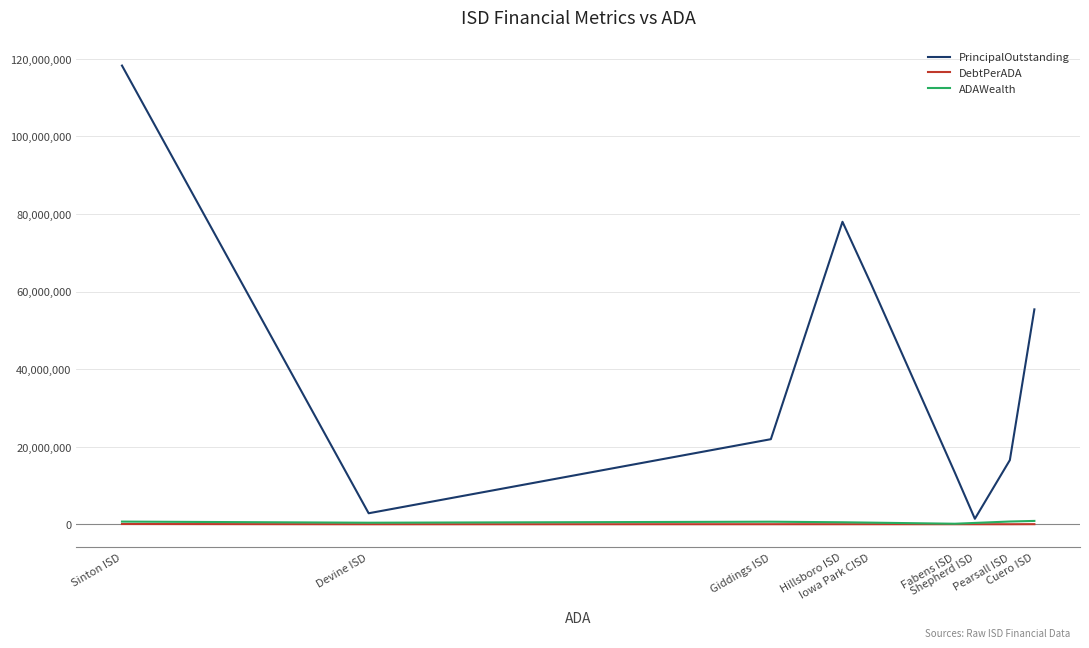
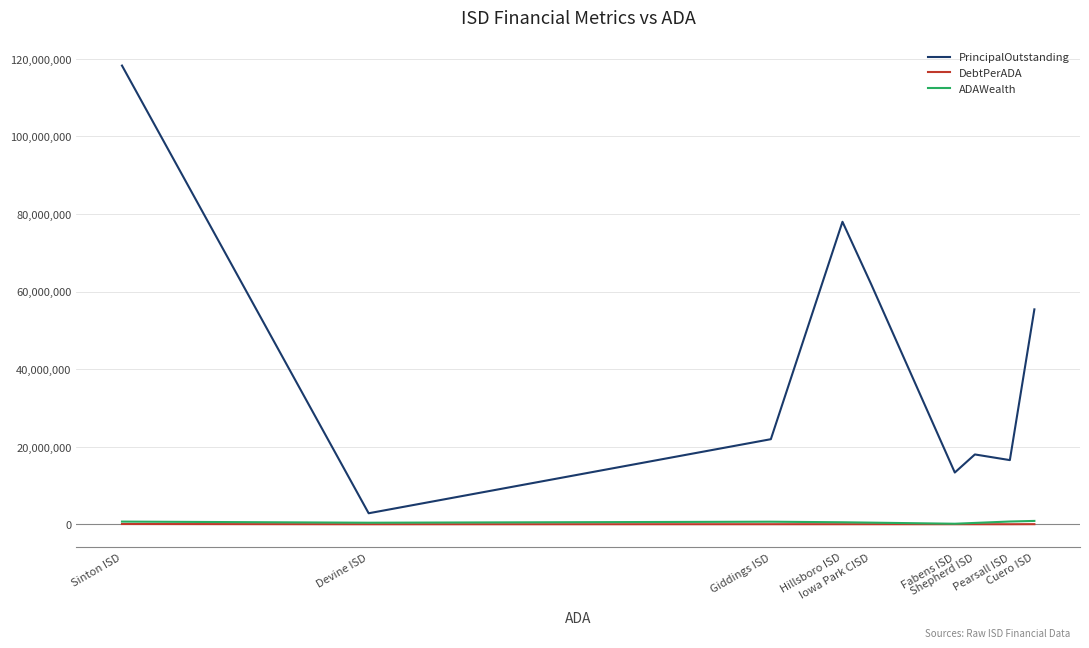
PrincipalOutstanding, Shepherd ISD: 1,000,000 -> 18,000,000
